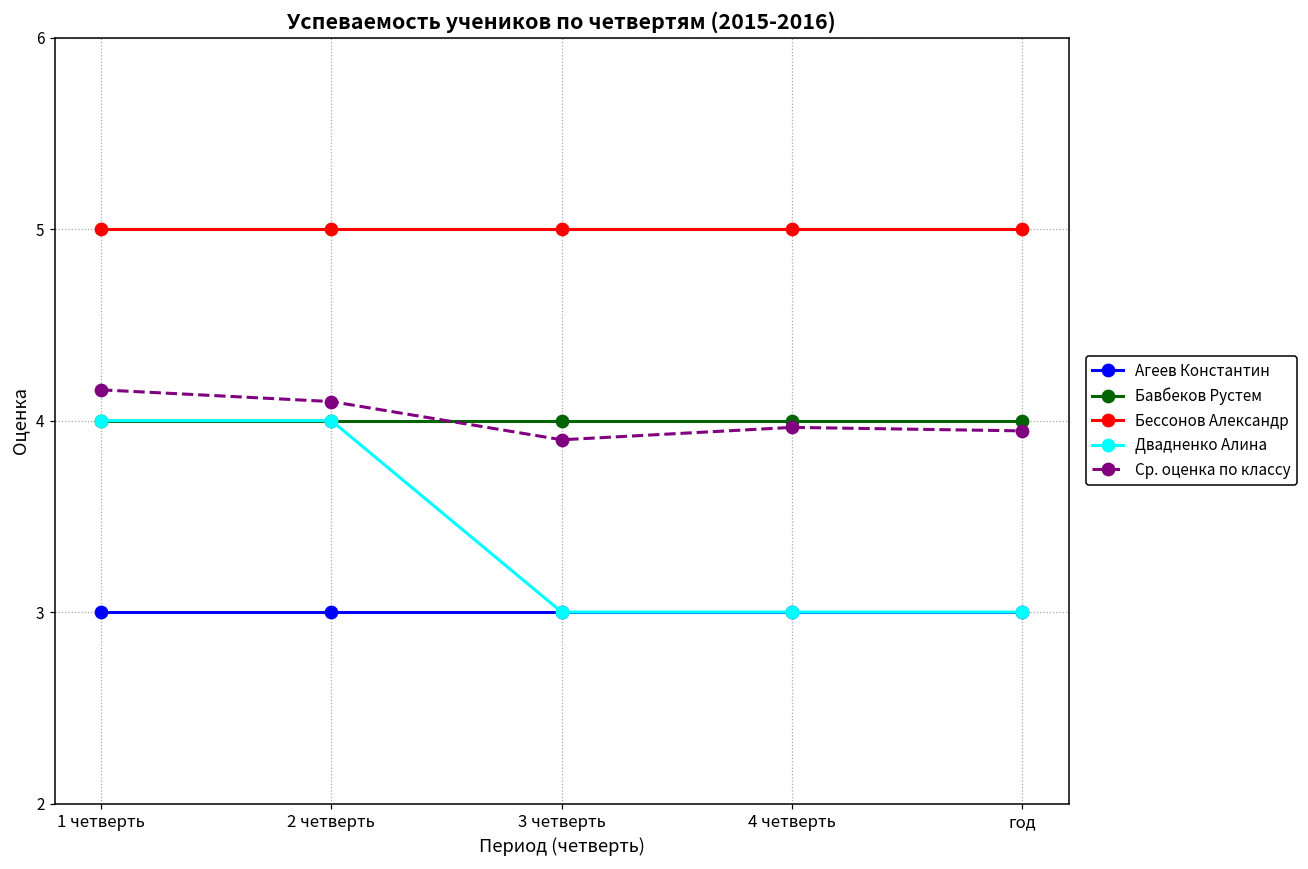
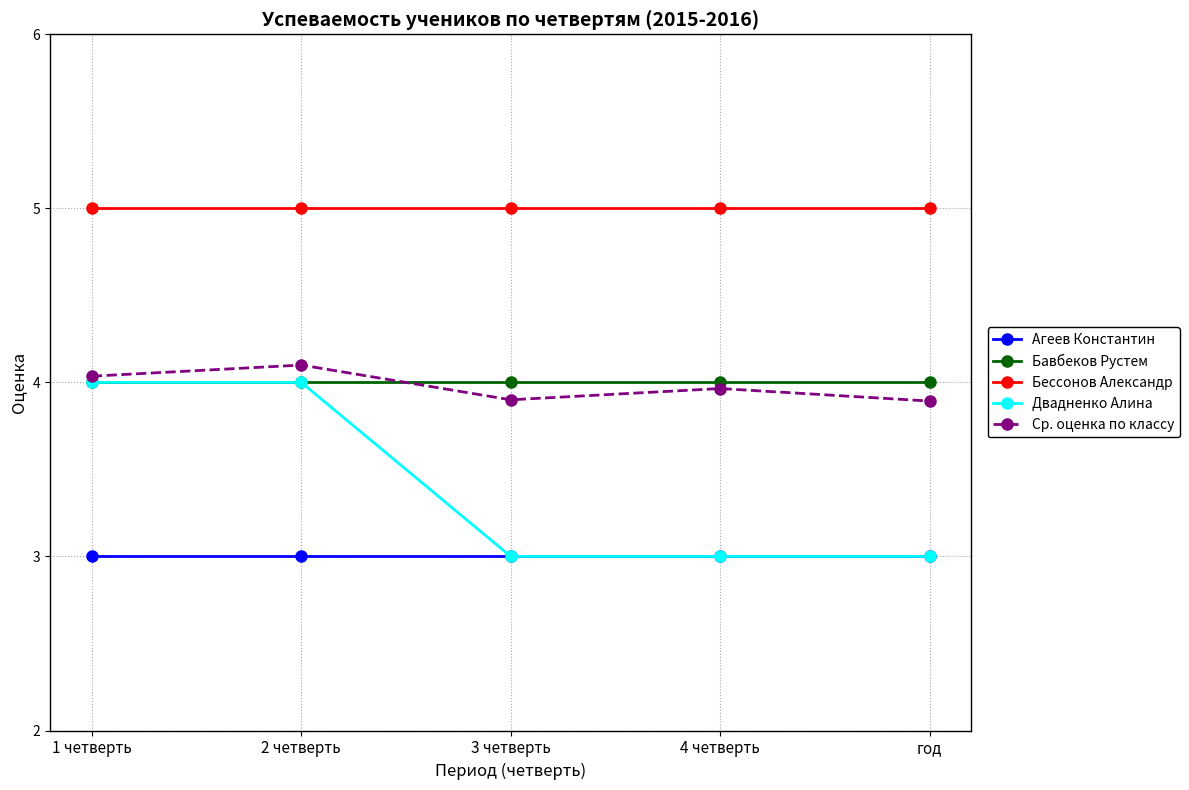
Ср. оценка по классу, 1 четверть: 4.16 -> 4.04
Ср. оценка по классу, год: 3.95 -> 3.89
